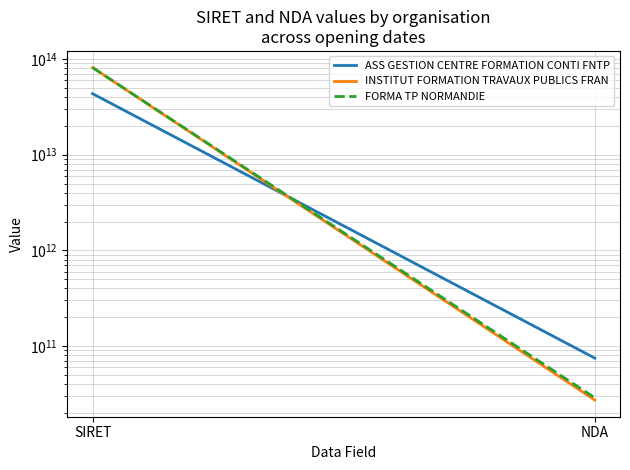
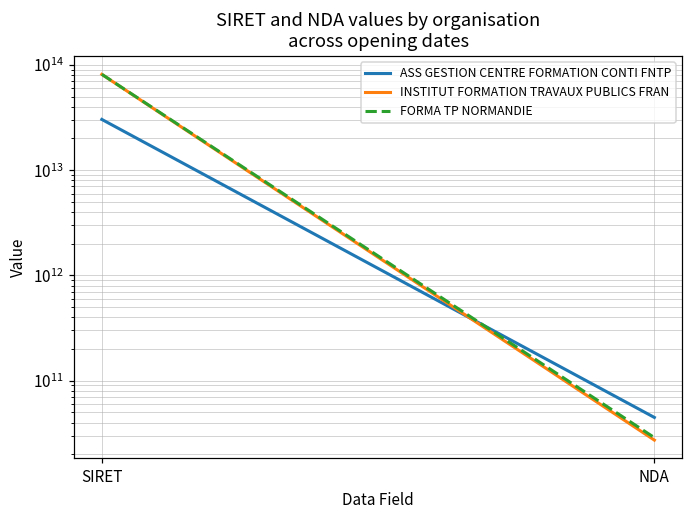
ASS GESTION CENTRE FORMATION CONTI FNTP, SIRET: 40000000000000 -> 30000000000000
ASS GESTION CENTRE FORMATION CONTI FNTP, NDA: 70000000000 -> 40000000000
